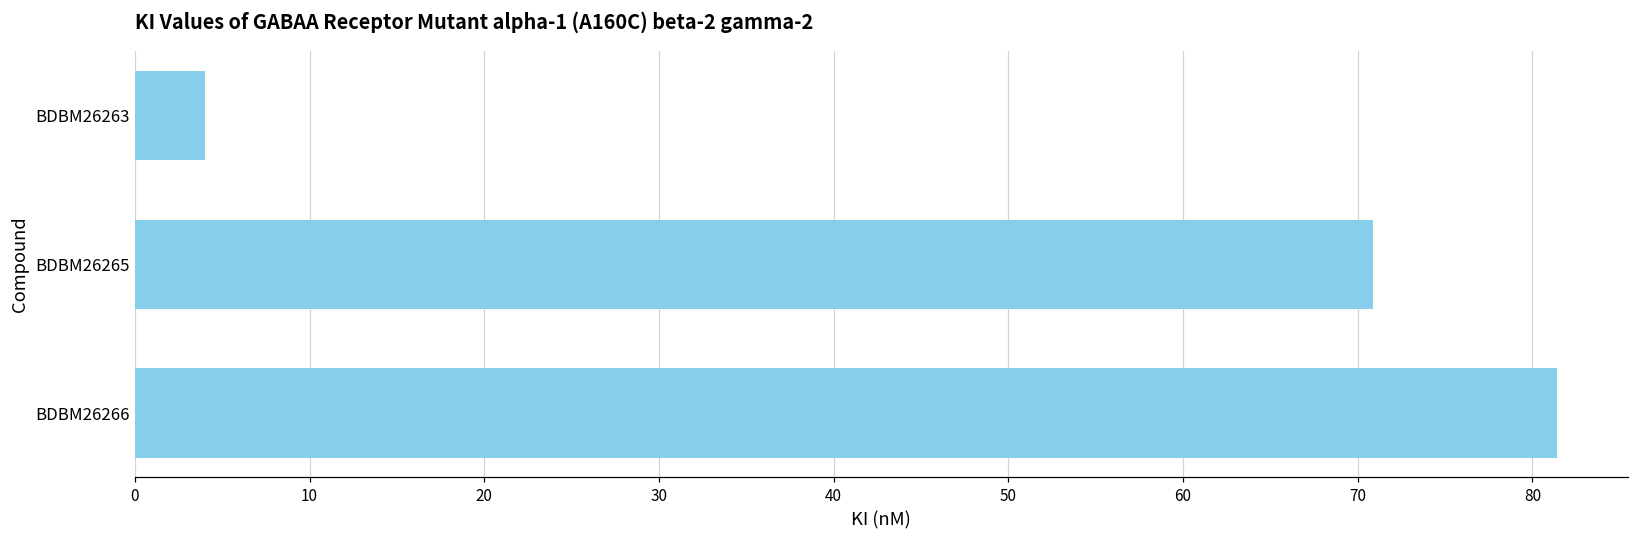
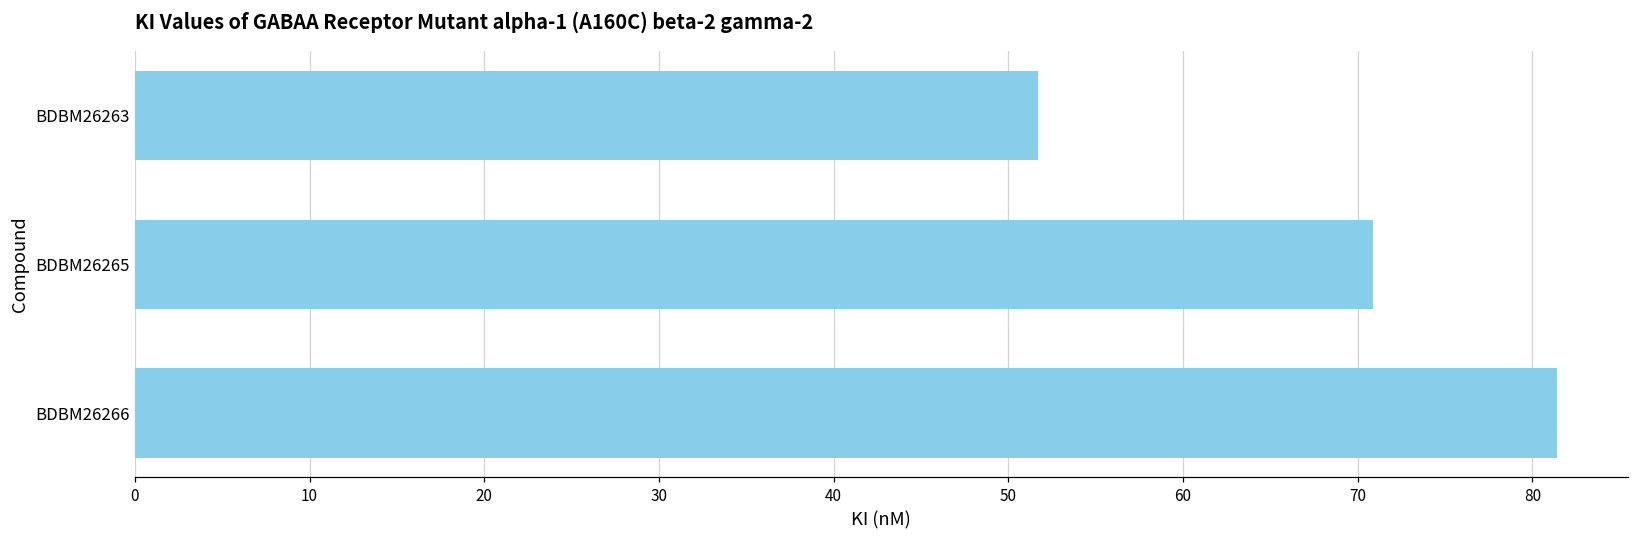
BDBM26263: 4.0 -> 51.7
